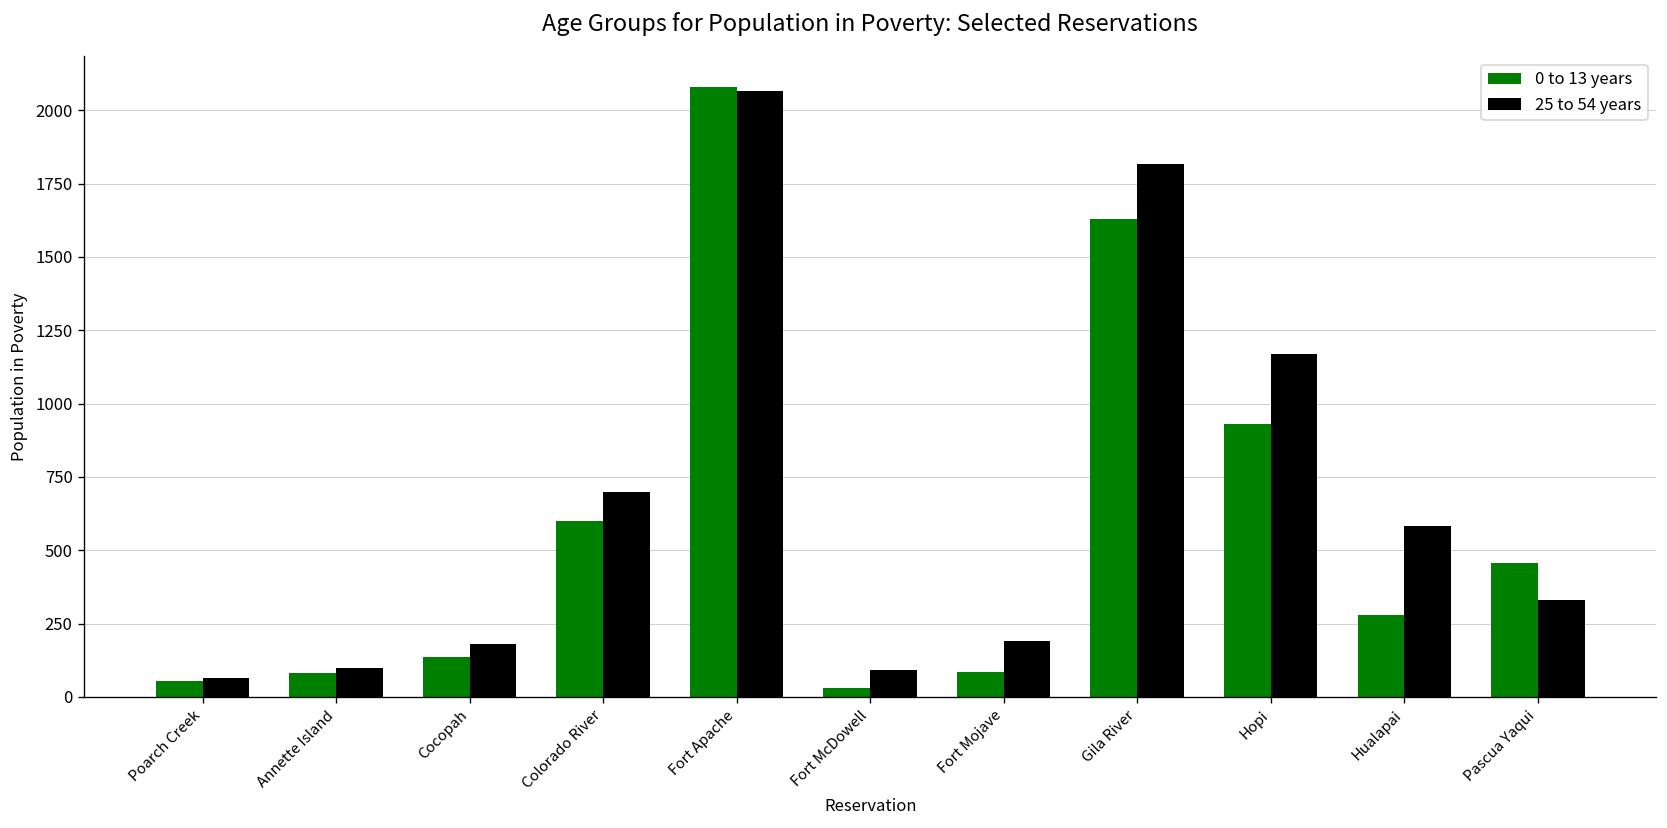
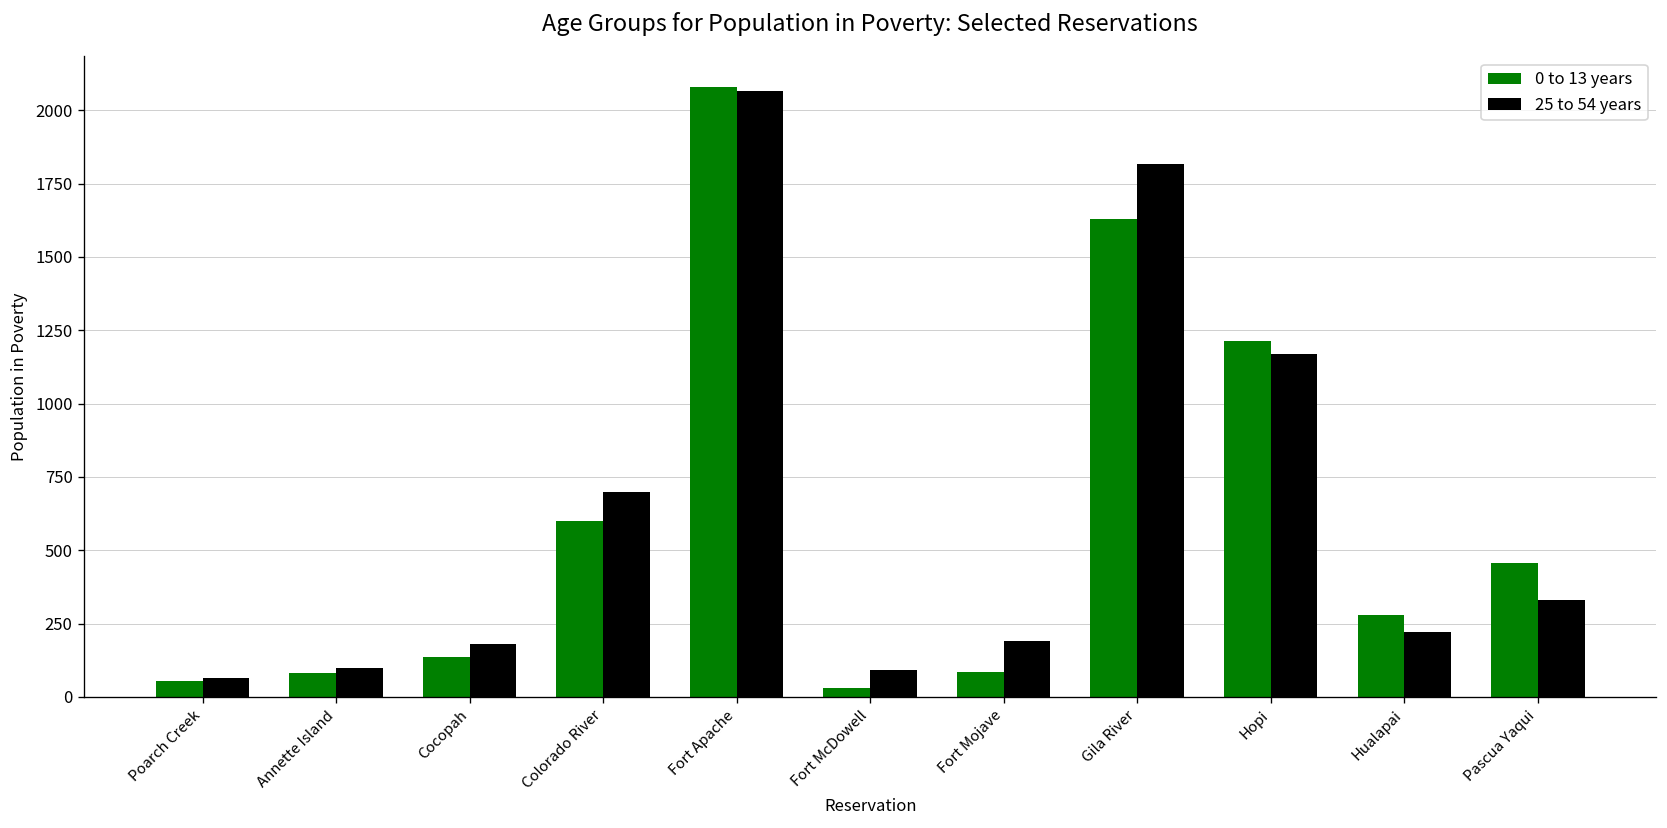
0 to 13 years, Hopi: 930 -> 1210
25 to 54 years, Hualapai: 580 -> 220
